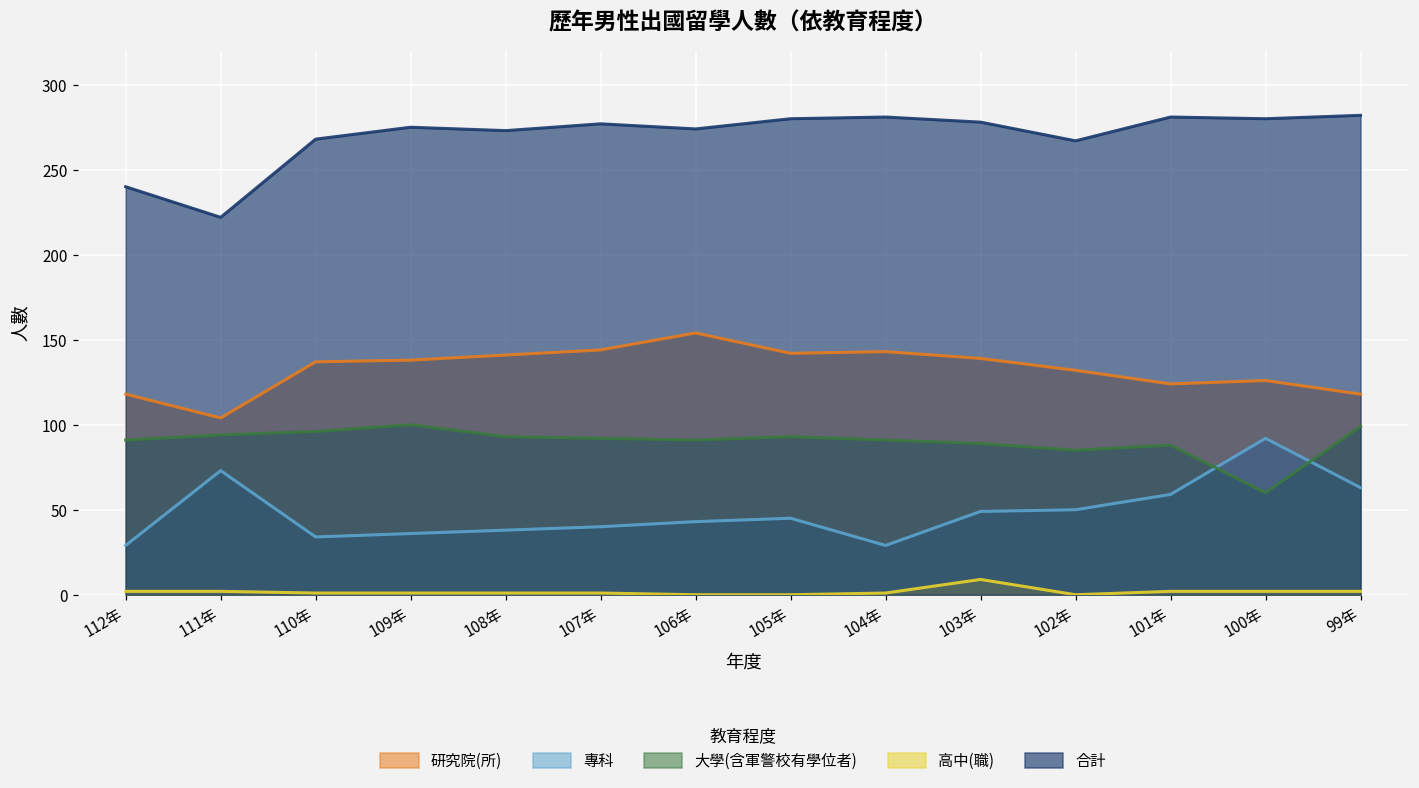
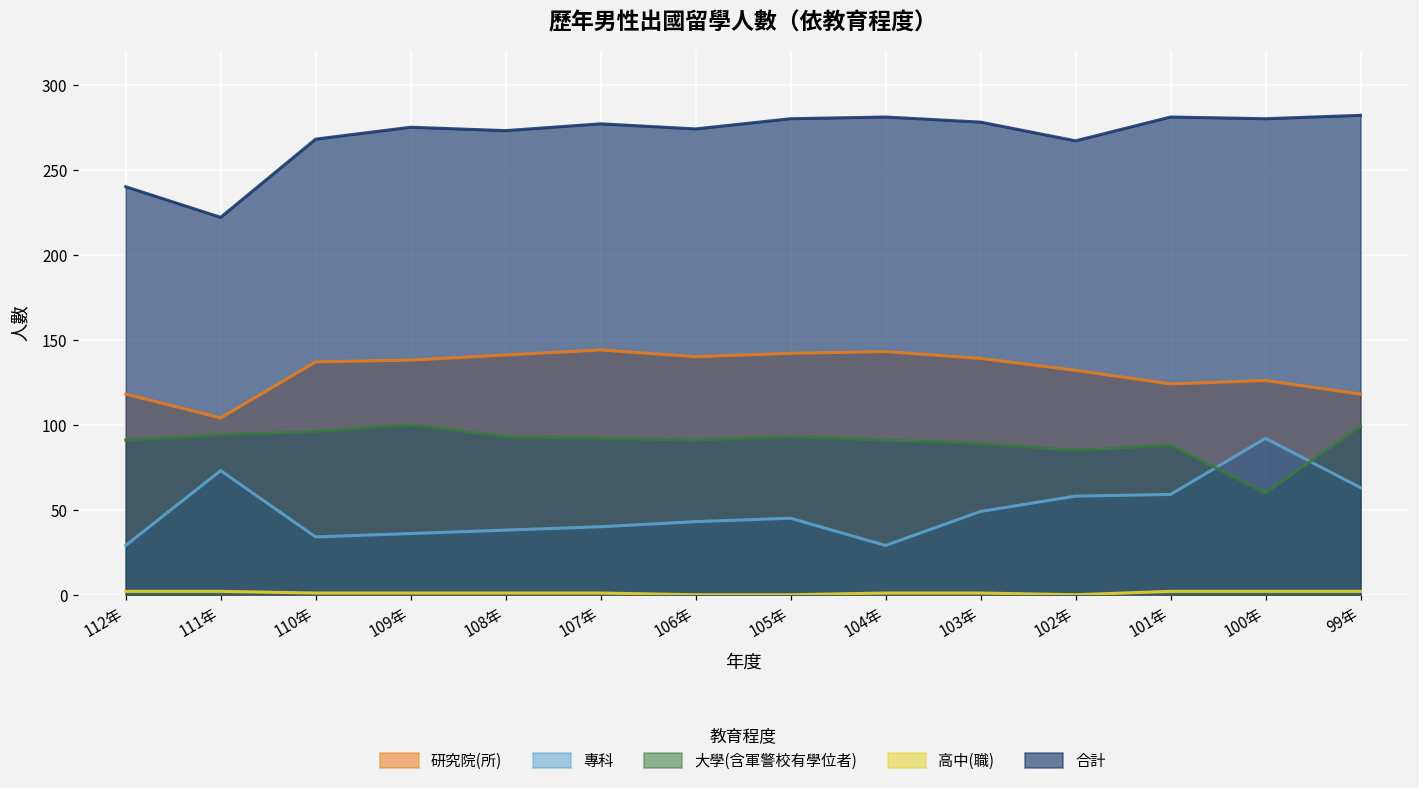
研究院(所), 106年: 154 -> 140
高中(職), 103年: 9 -> 1
專科, 102年: 50 -> 58
